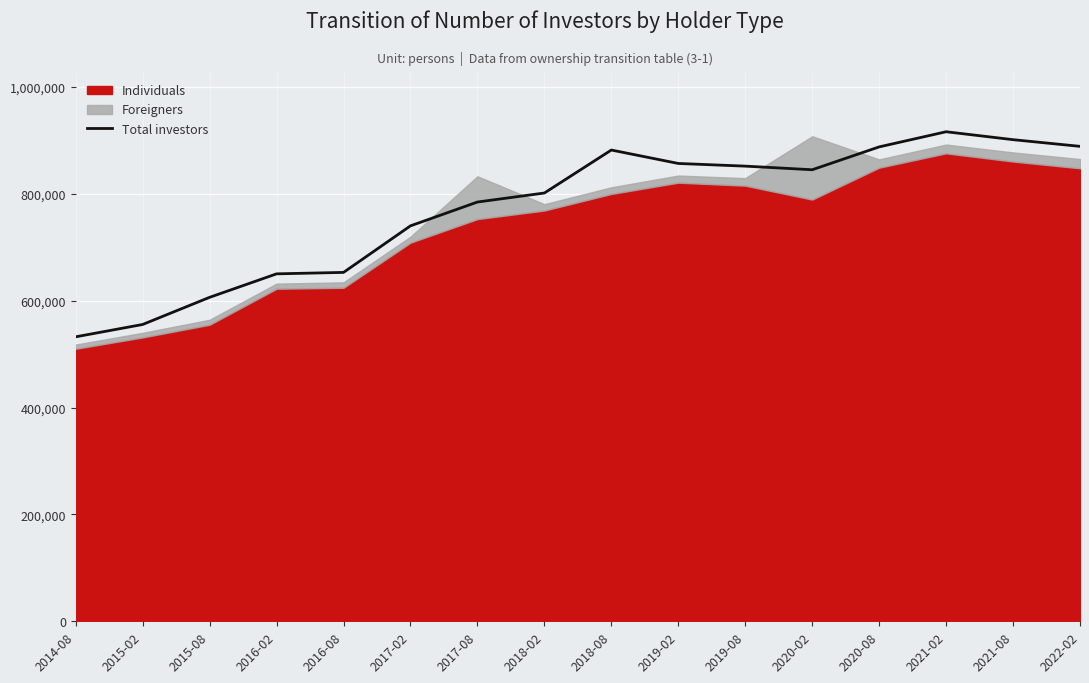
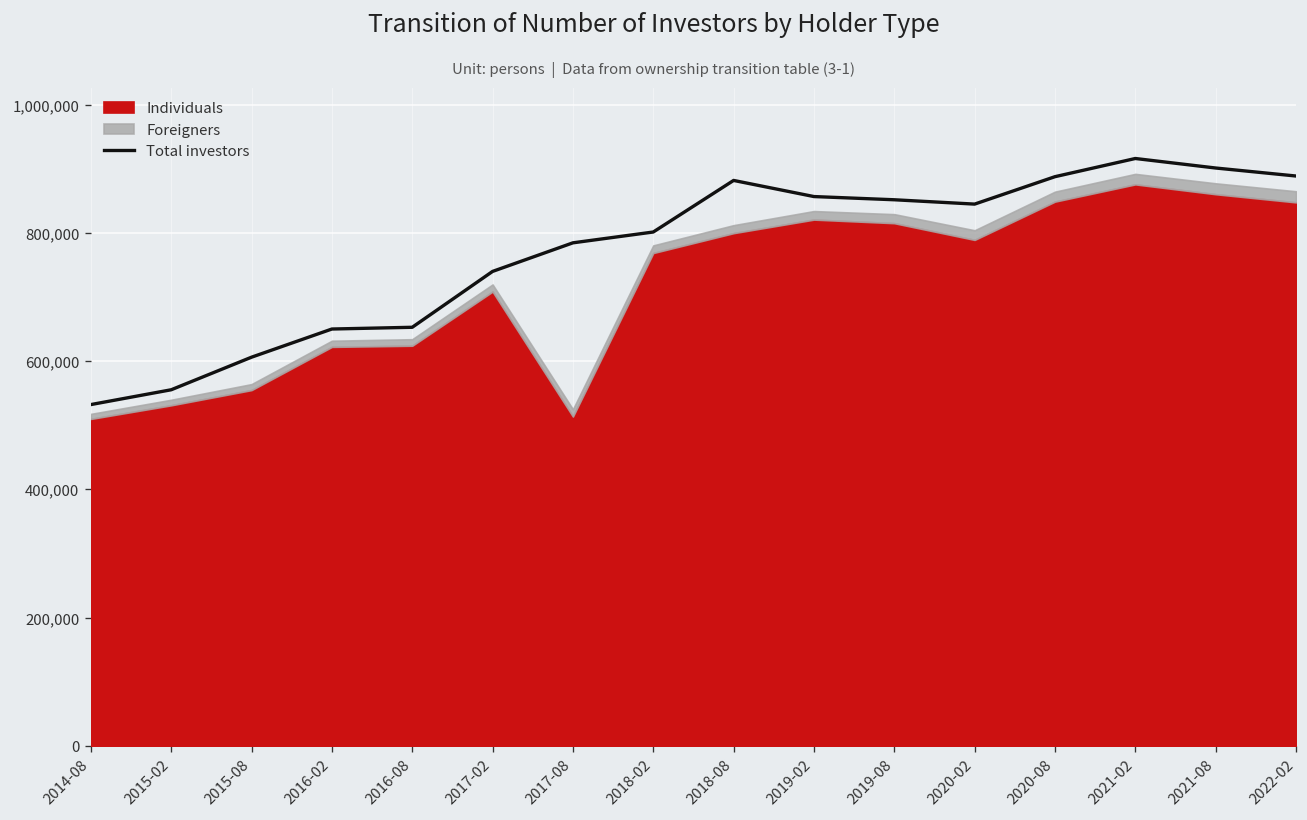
Individuals, 2017-08: 750,000 -> 510,000
Foreigners, 2017-08: 80,000 -> 10,000
Foreigners, 2020-02: 120,000 -> 10,000
